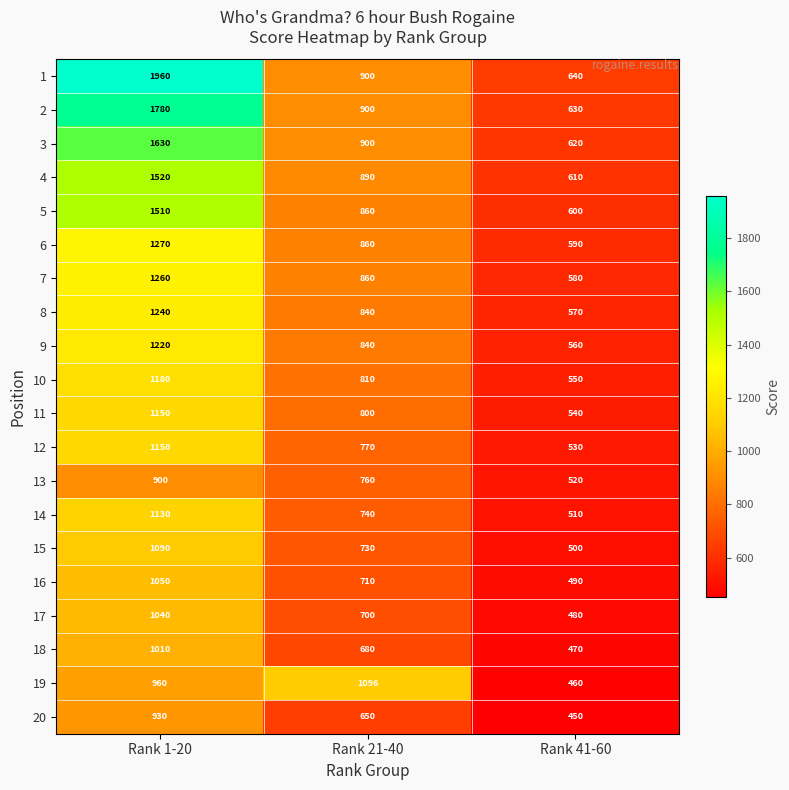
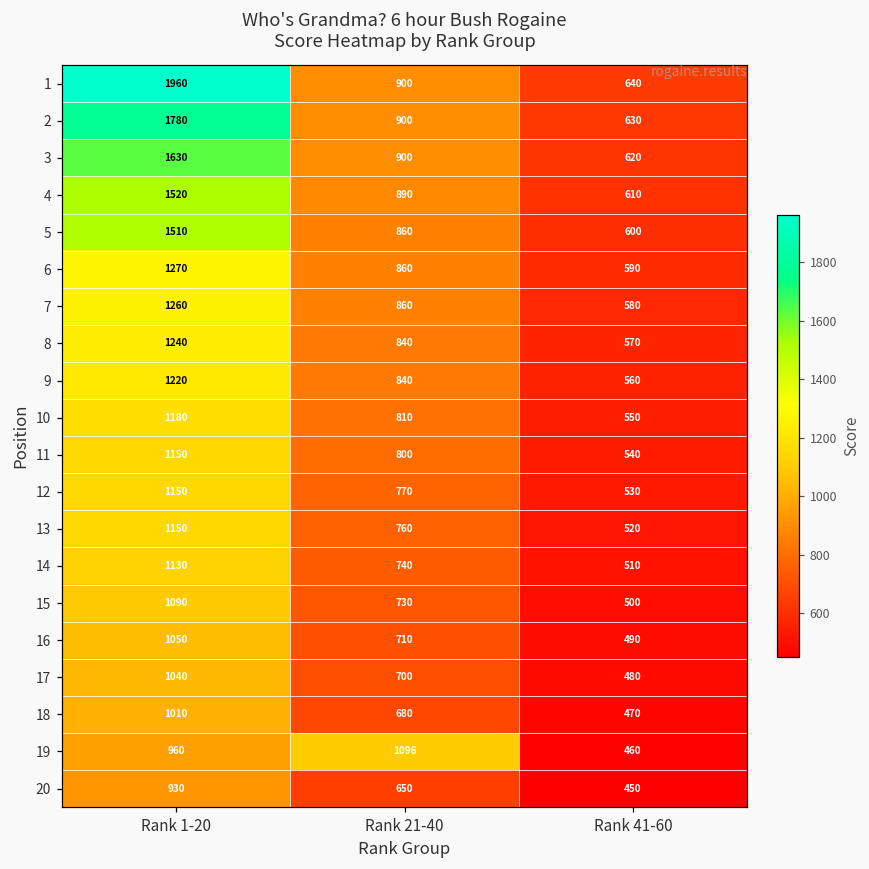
13, Rank 1-20: 900 -> 1150
